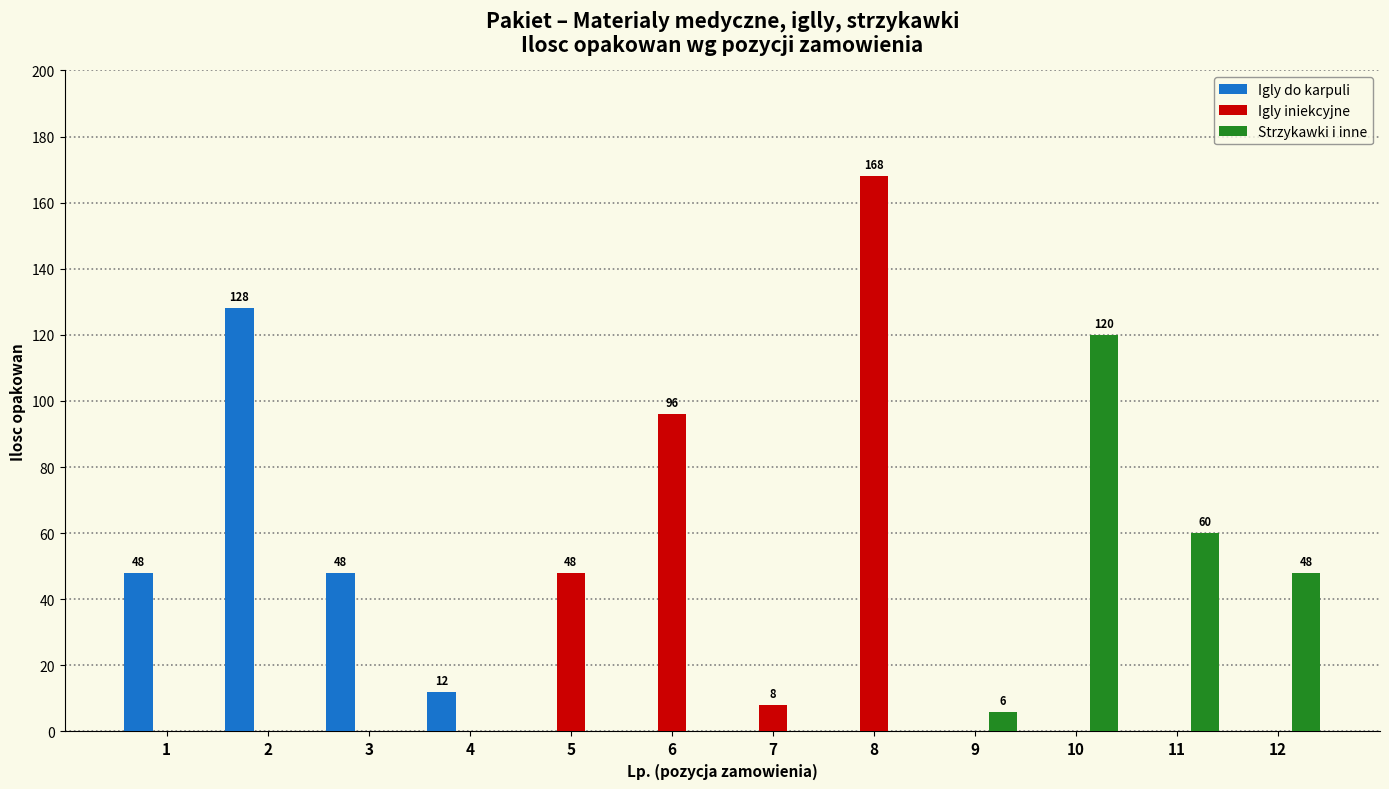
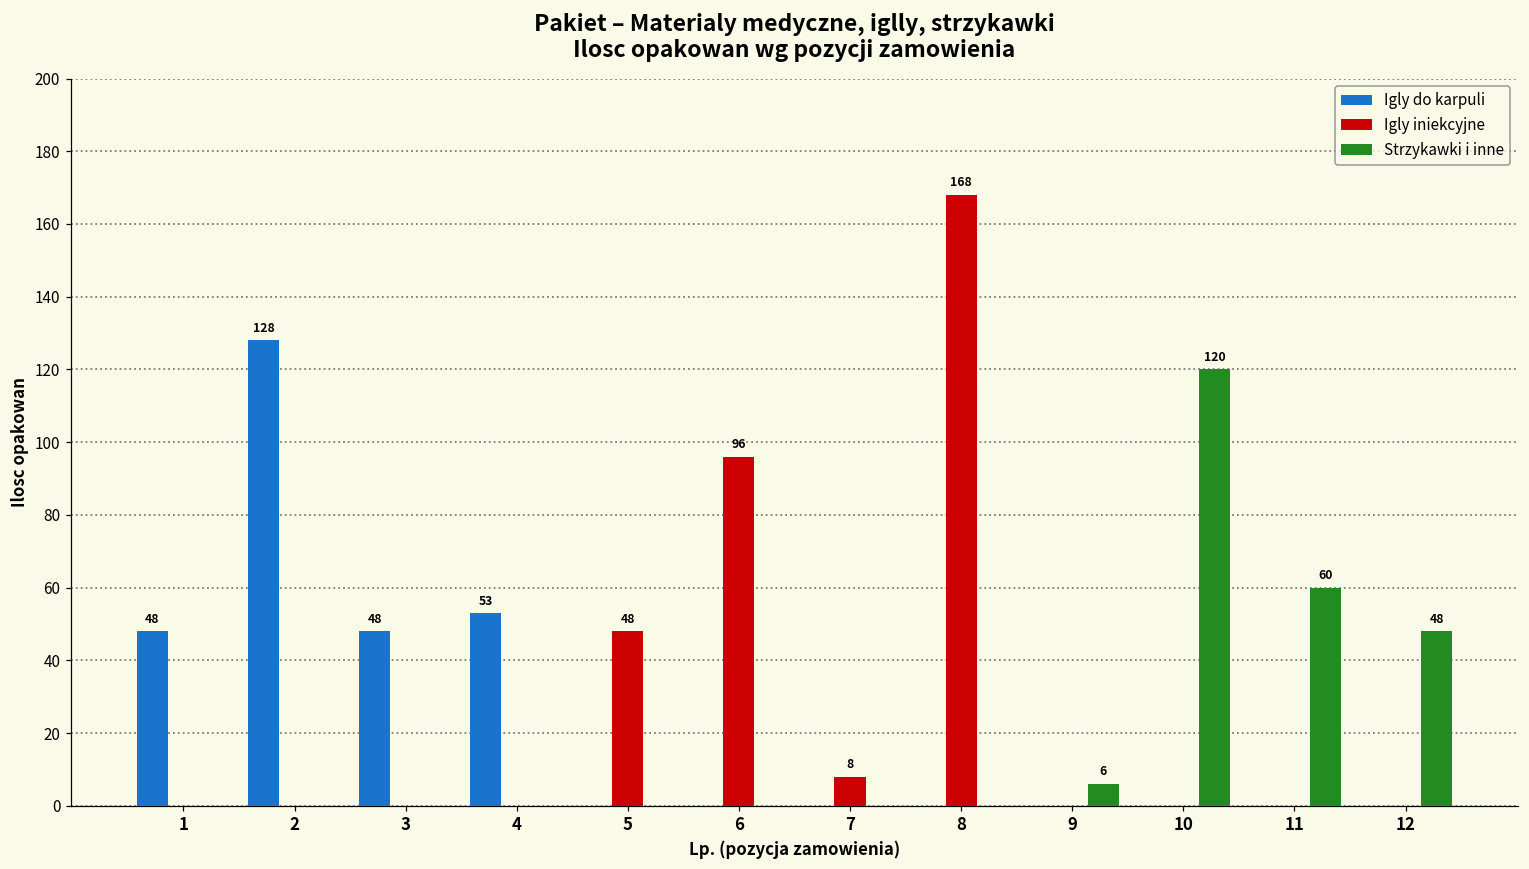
Igly do karpuli, 4: 12 -> 53
